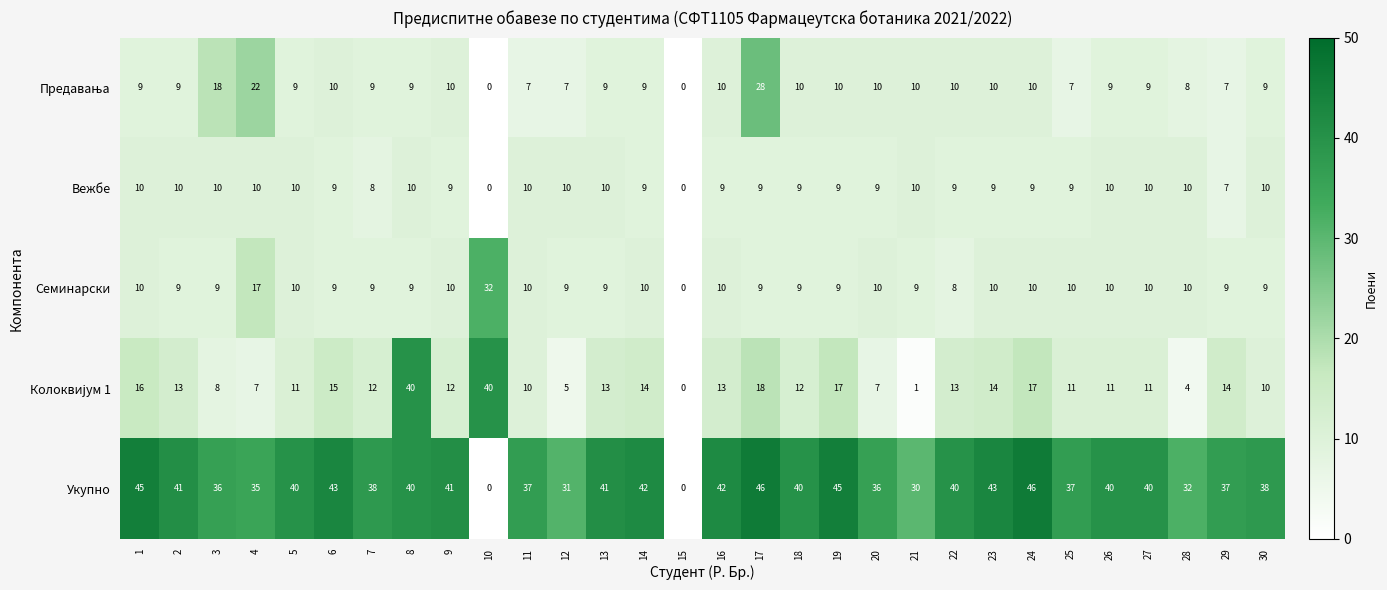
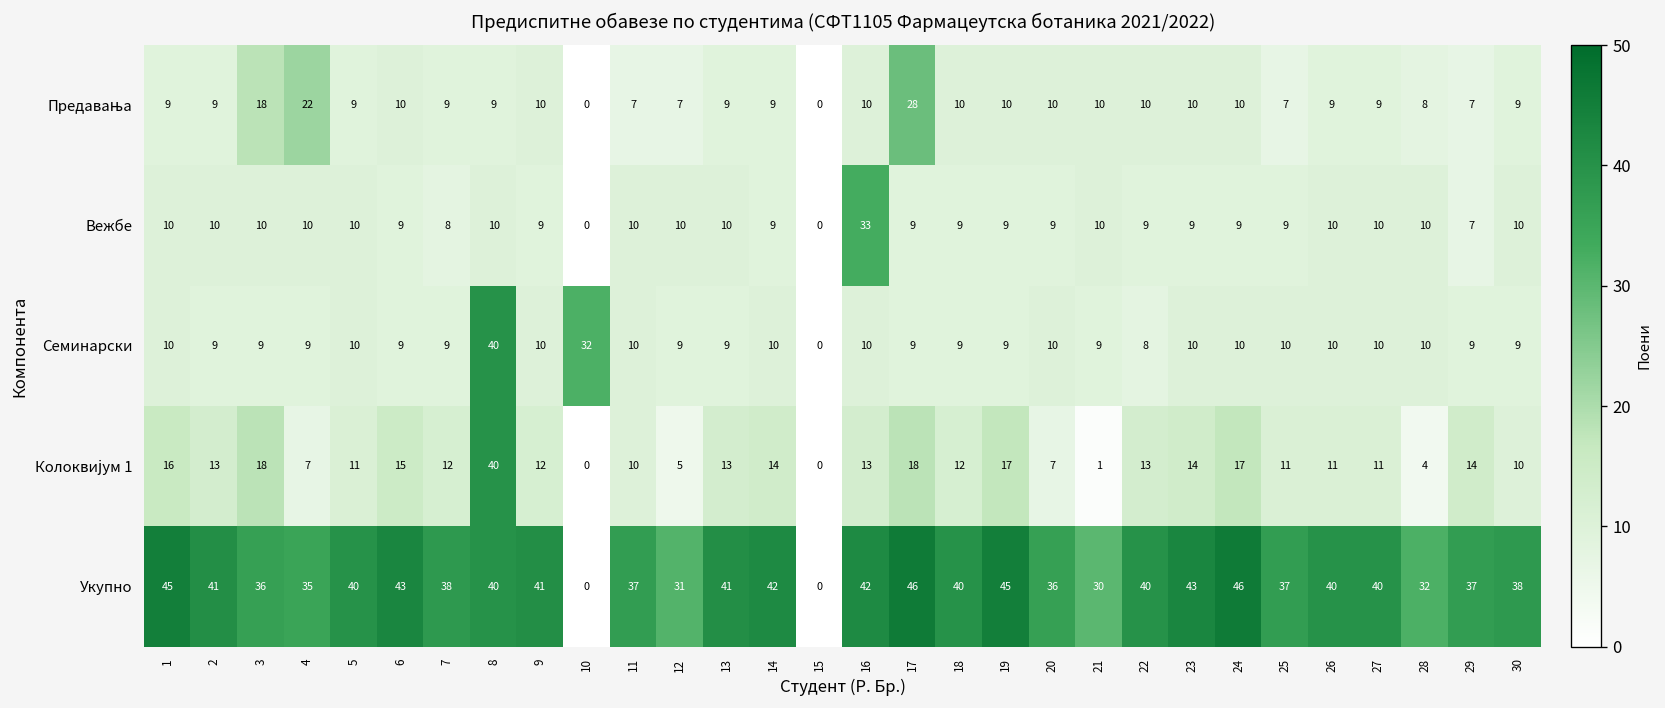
Вежбе, 16: 9 -> 33
Семинарски, 4: 17 -> 9
Семинарски, 8: 9 -> 40
Колоквијум 1, 3: 8 -> 18
Колоквијум 1, 10: 40 -> 0
